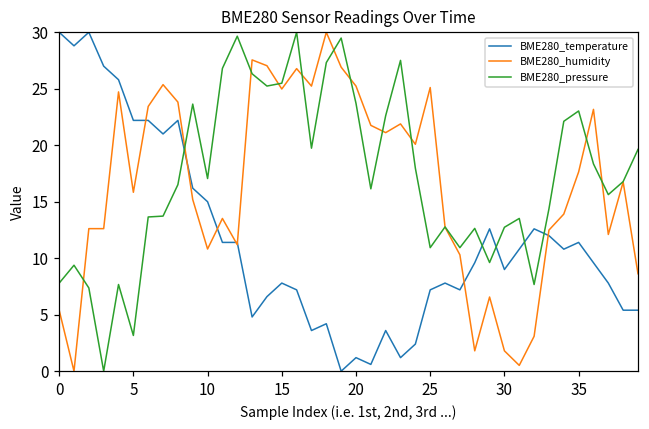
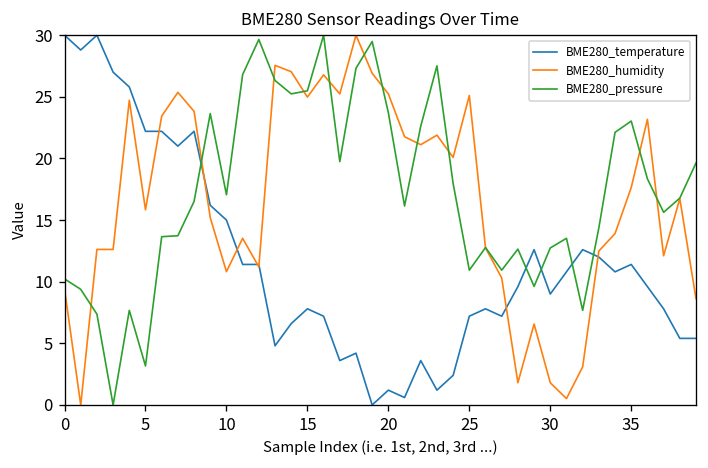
BME280_humidity, 0: 5.4 -> 9.4
BME280_pressure, 0: 7.8 -> 10.2
